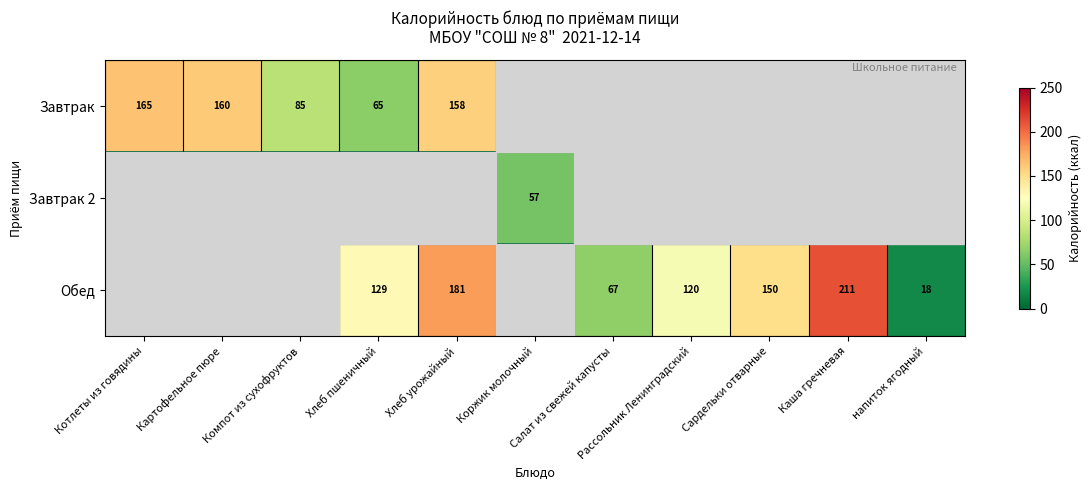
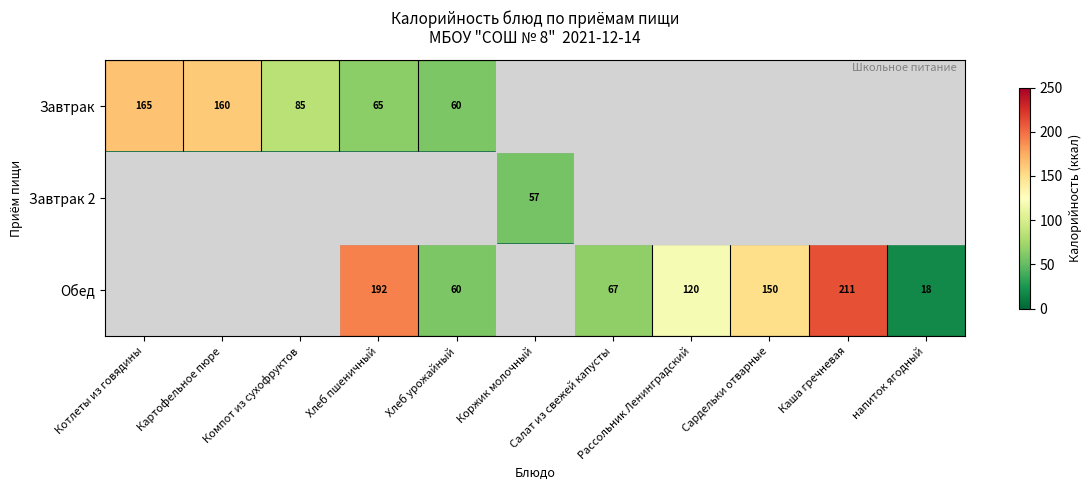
Завтрак, Хлеб урожайный: 158 -> 60
Обед, Хлеб пшеничный: 129 -> 192
Обед, Хлеб урожайный: 181 -> 60
